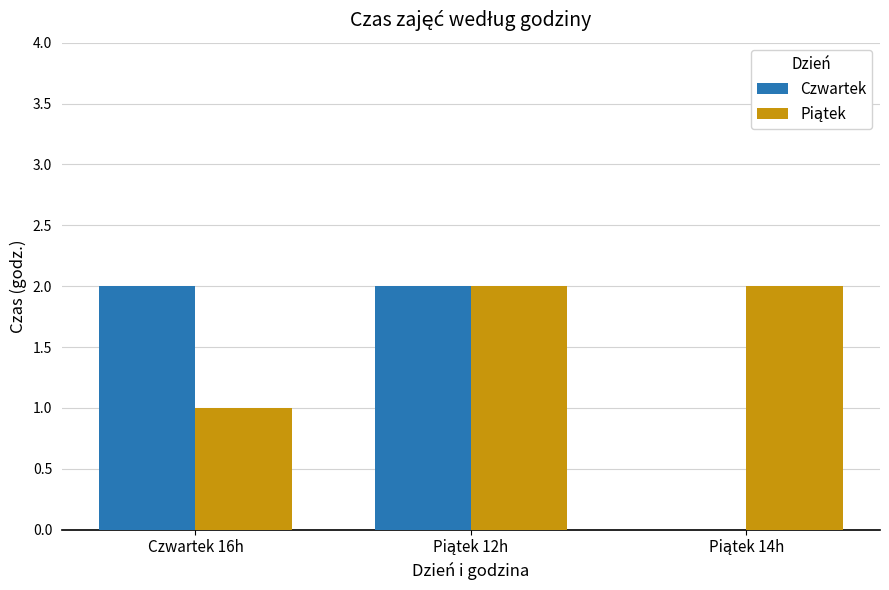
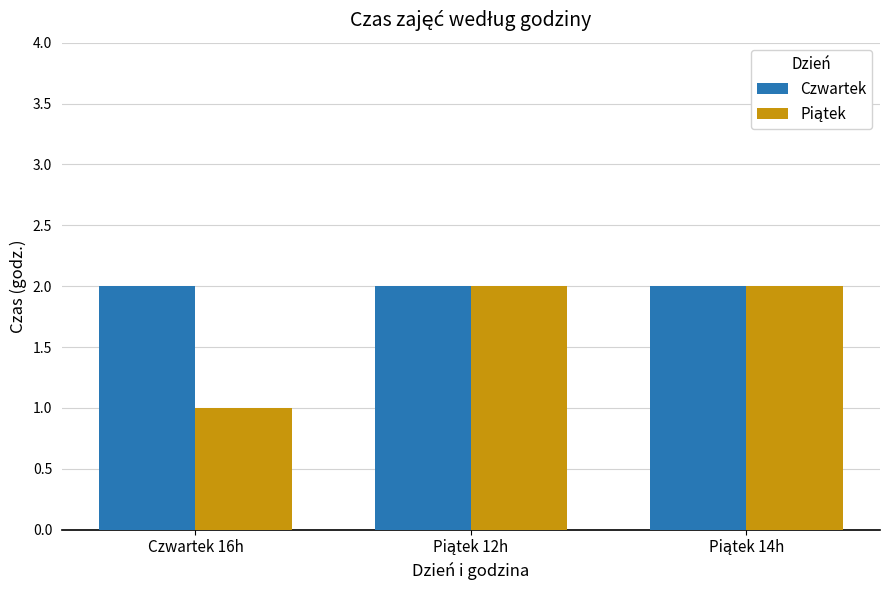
Czwartek, Piątek 14h: 0 -> 2
